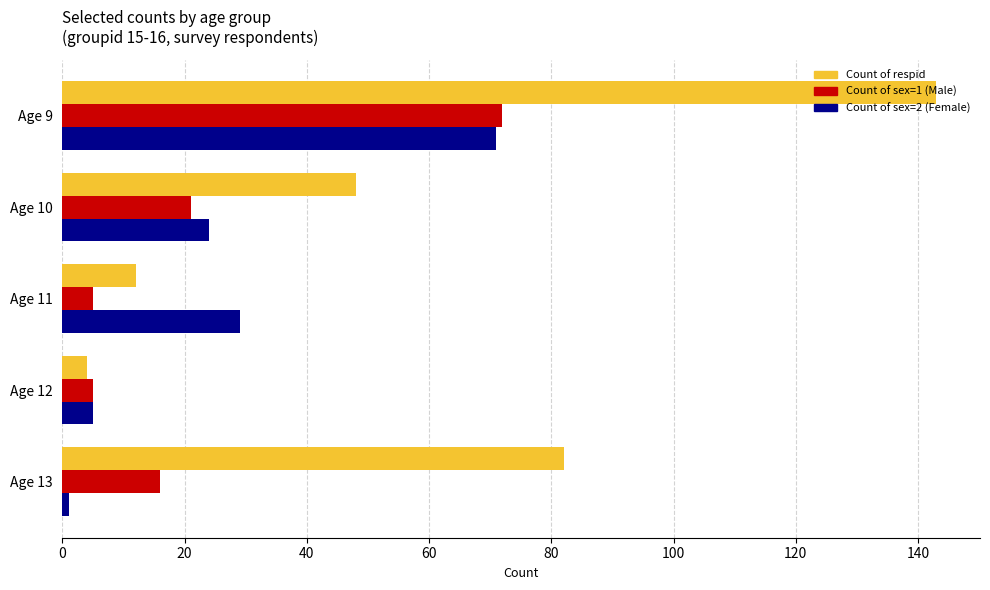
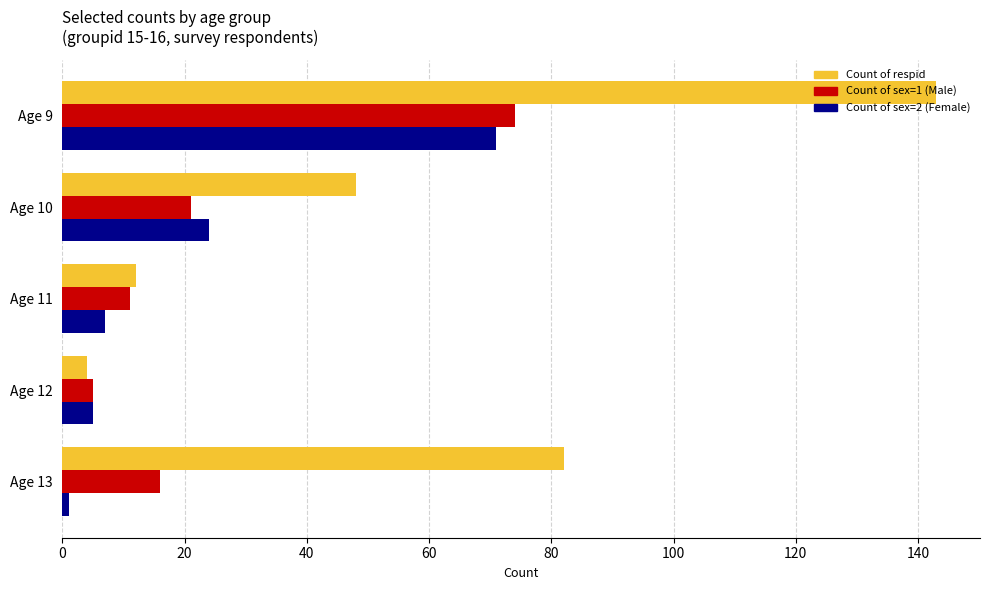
Count of sex=1 (Male), Age 9: 72 -> 74
Count of sex=1 (Male), Age 11: 5 -> 11
Count of sex=2 (Female), Age 11: 29 -> 7
